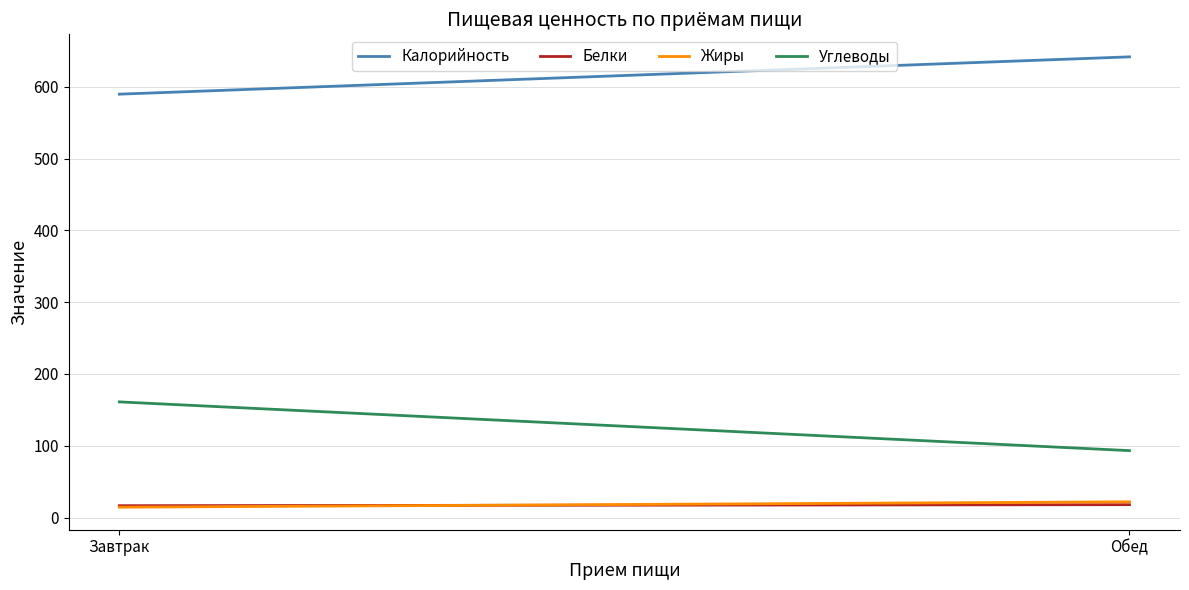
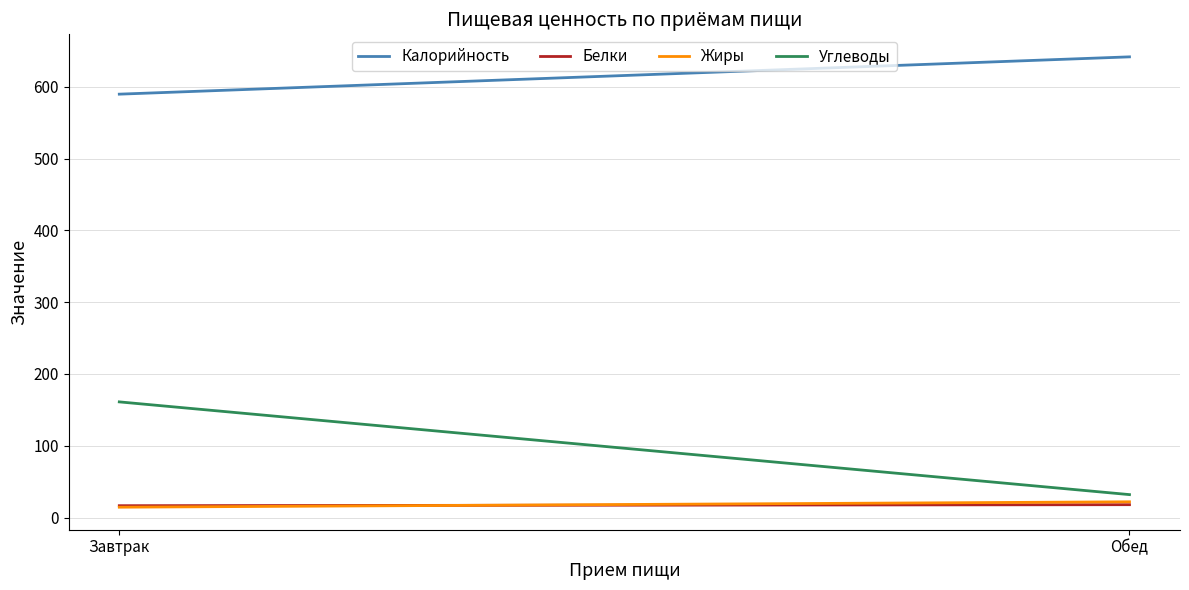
Углеводы, Обед: 90 -> 30
